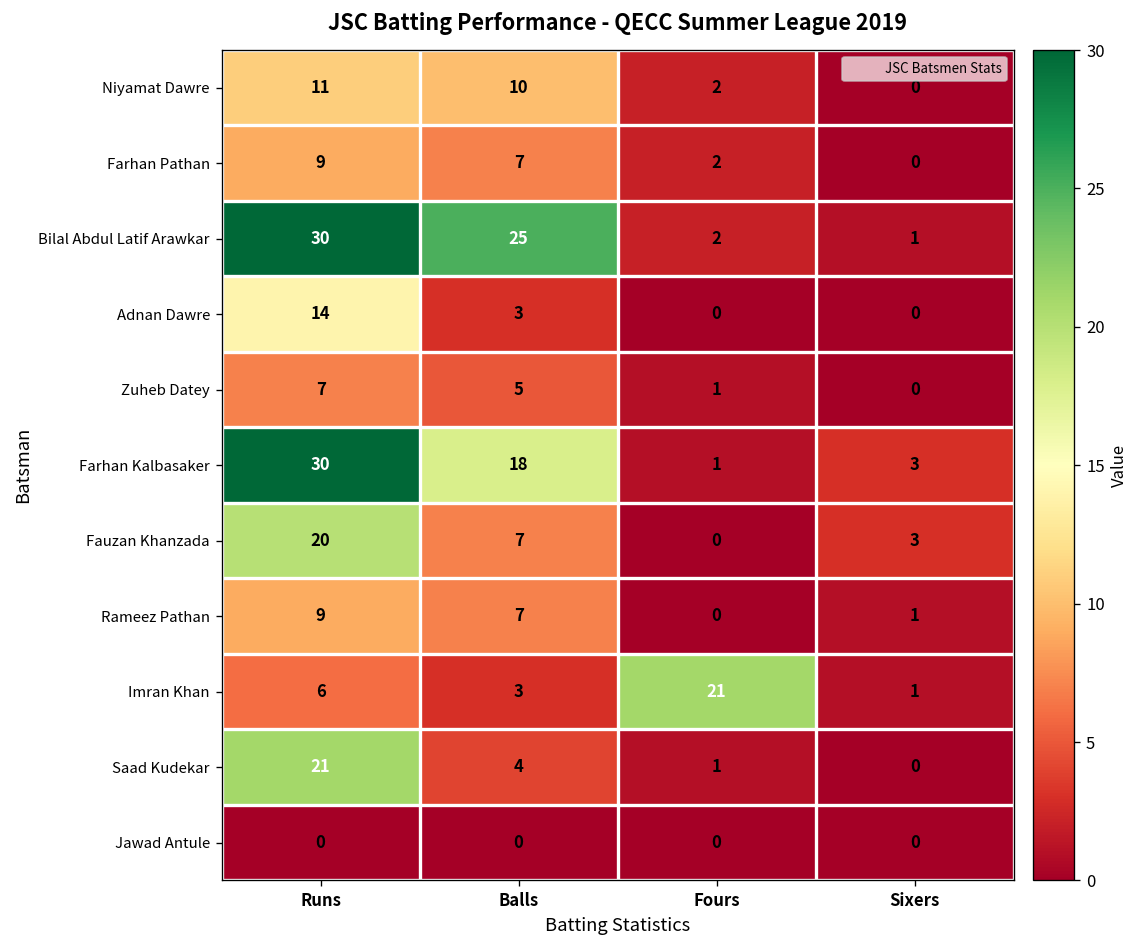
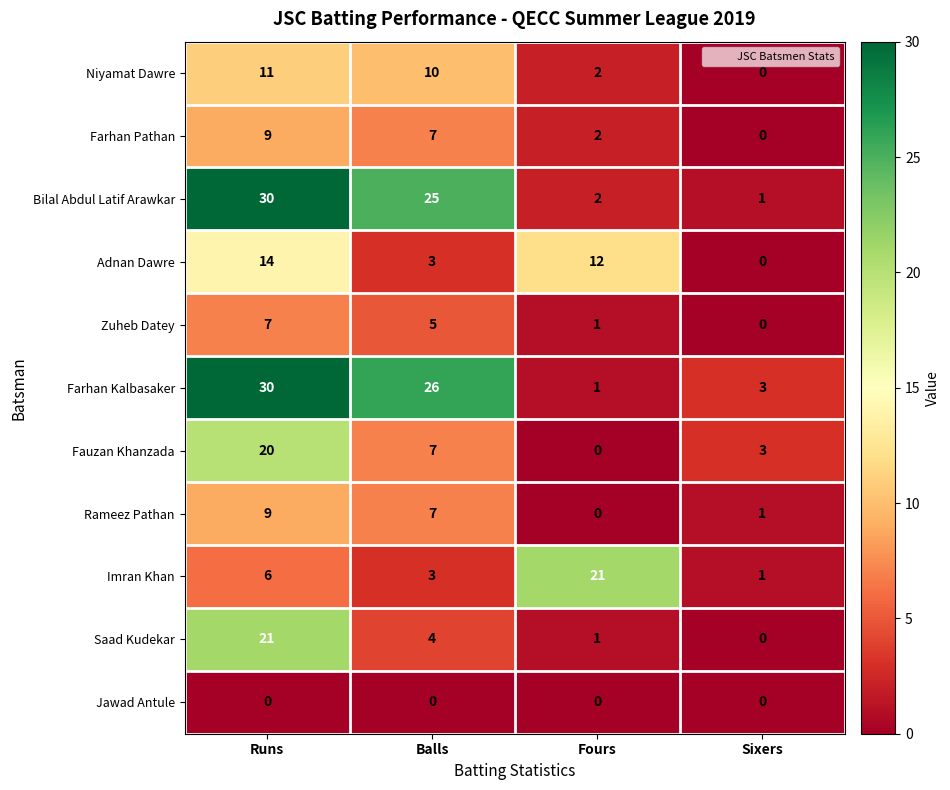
Adnan Dawre, Fours: 0 -> 12
Farhan Kalbasaker, Balls: 18 -> 26
